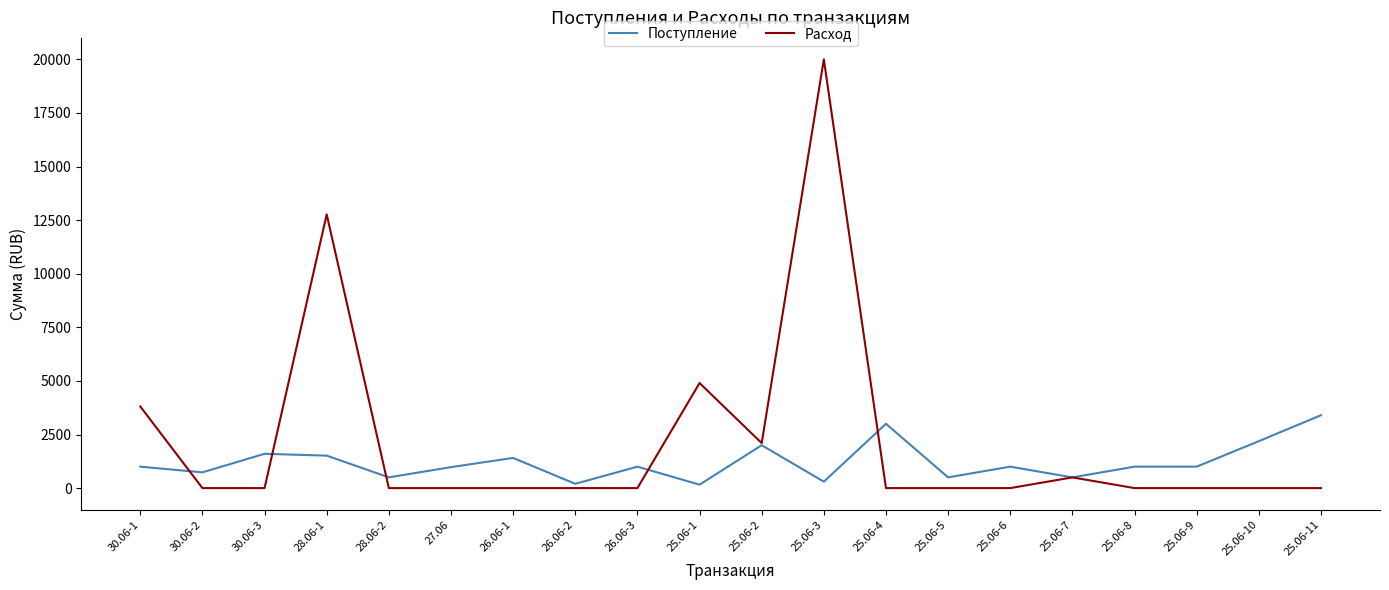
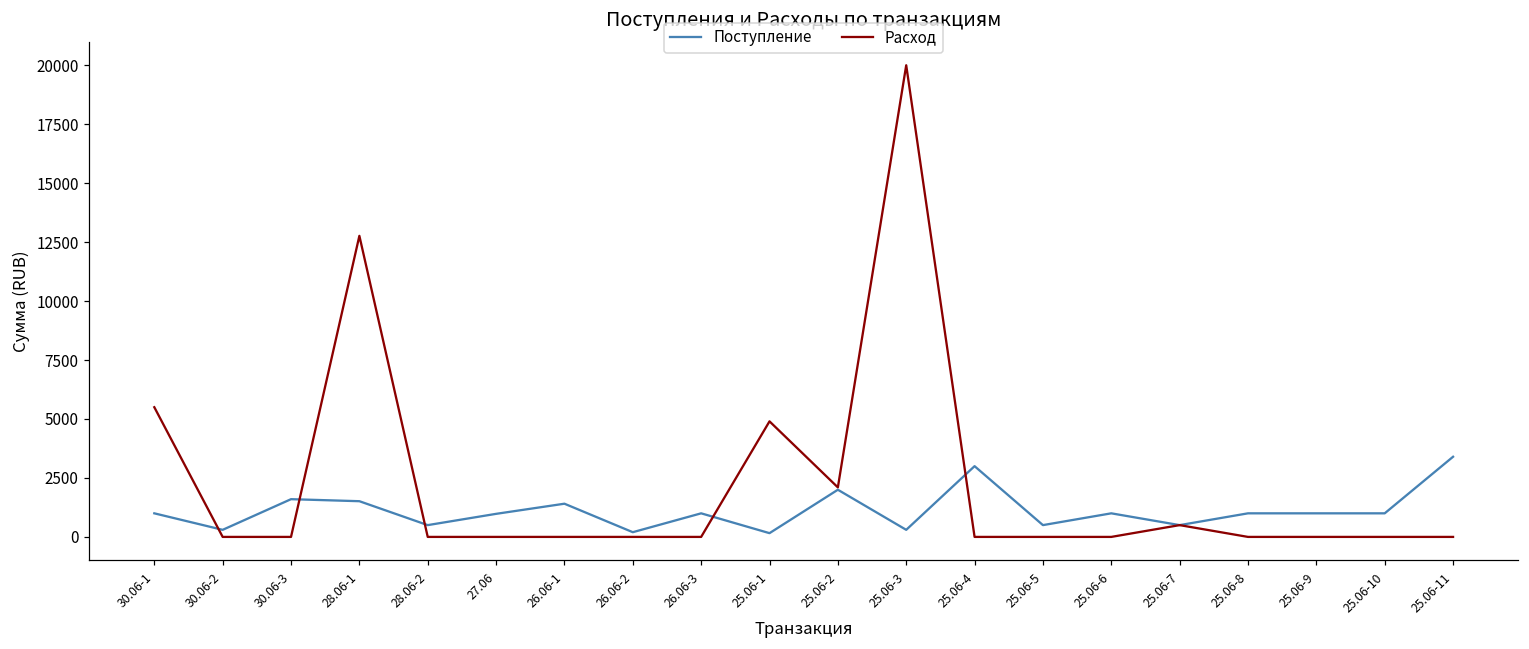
Расход, 30.06-1: 3800 -> 5500
Поступление, 30.06-2: 700 -> 300
Поступление, 25.06-10: 2200 -> 1000
